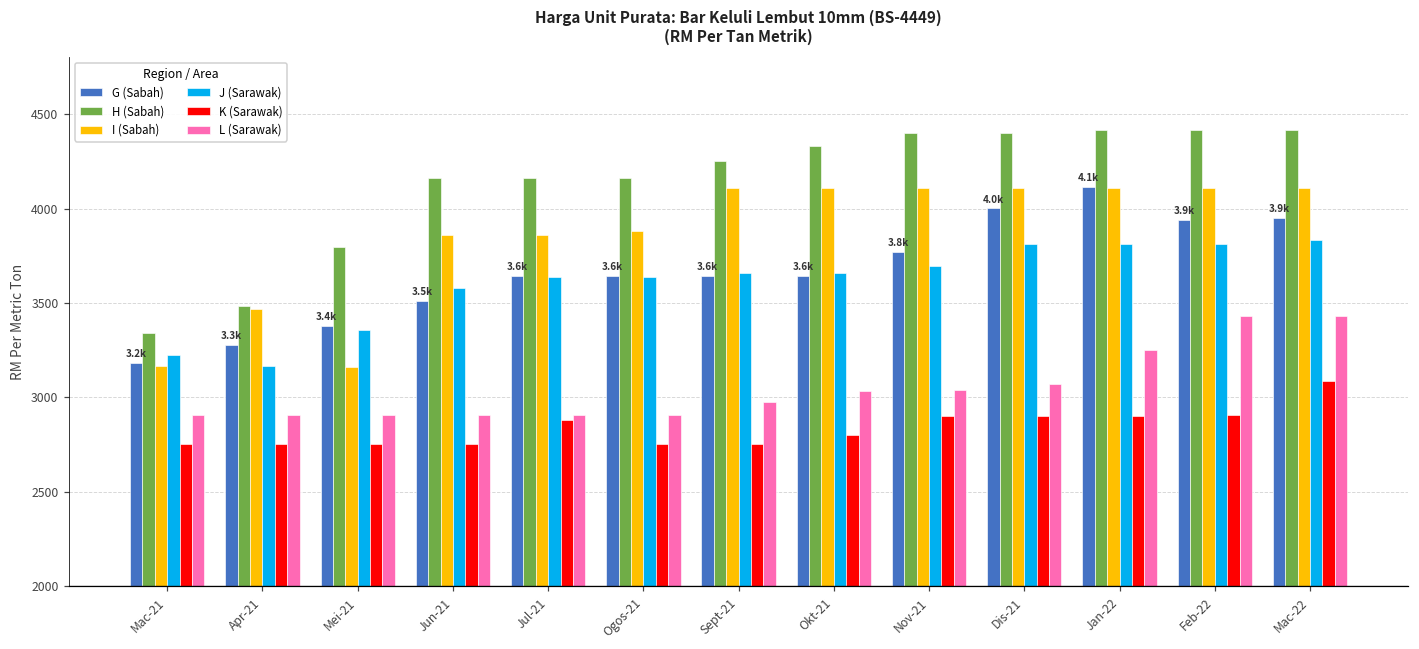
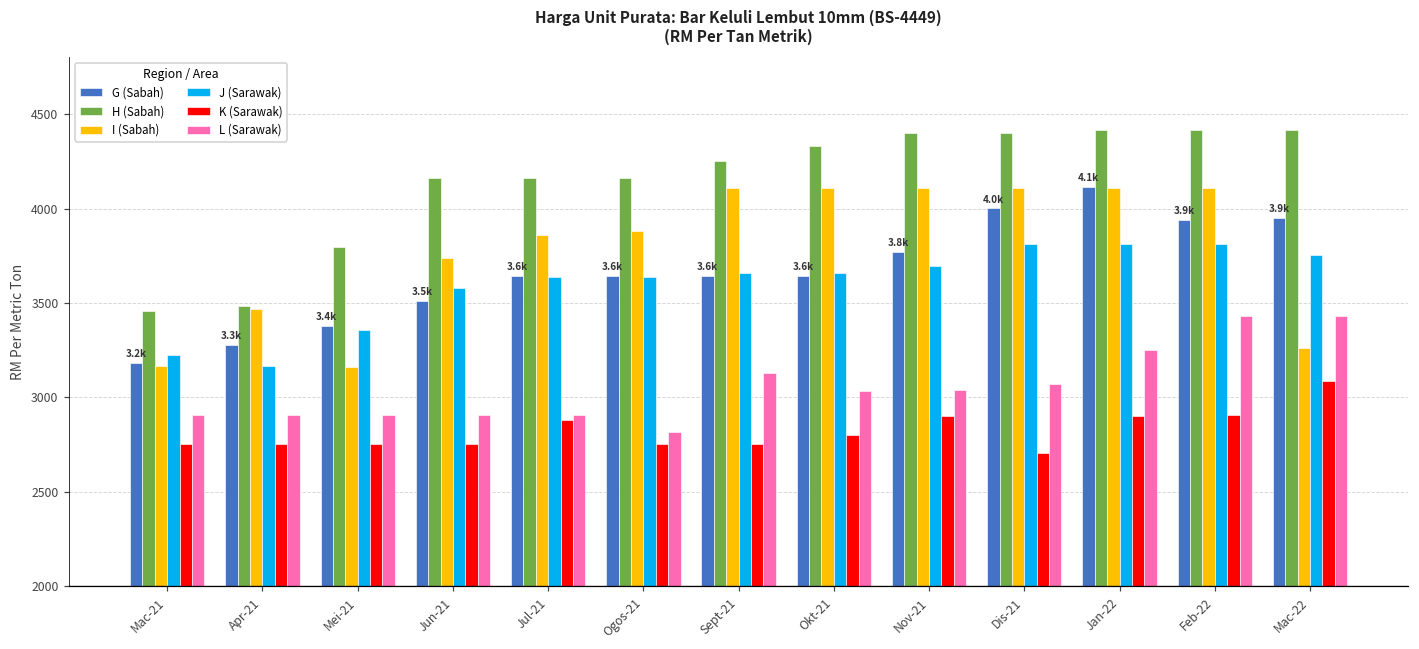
H (Sabah), Mac-21: 3340 -> 3460
I (Sabah), Jun-21: 3860 -> 3740
L (Sarawak), Ogos-21: 2910 -> 2820
L (Sarawak), Sept-21: 2980 -> 3130
K (Sarawak), Dis-21: 2900 -> 2700
I (Sabah), Mac-22: 4110 -> 3260
J (Sarawak), Mac-22: 3840 -> 3750
